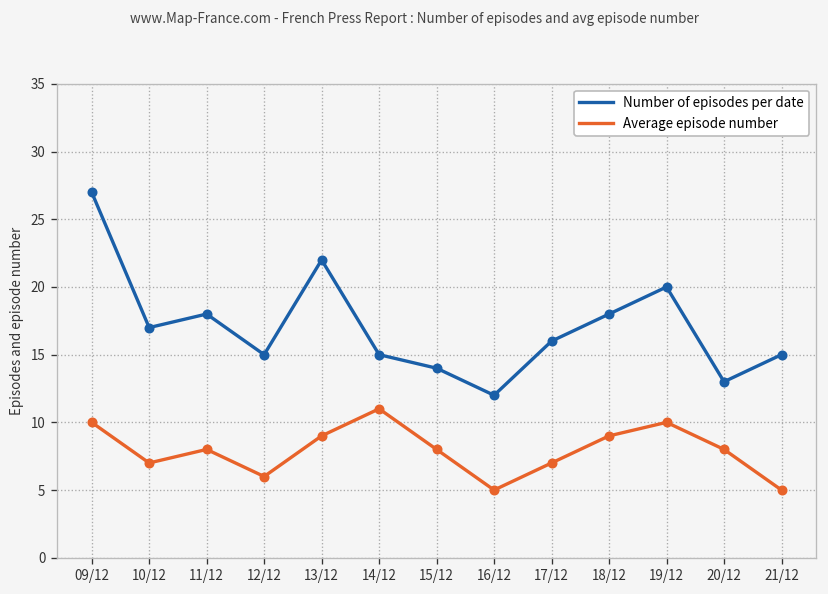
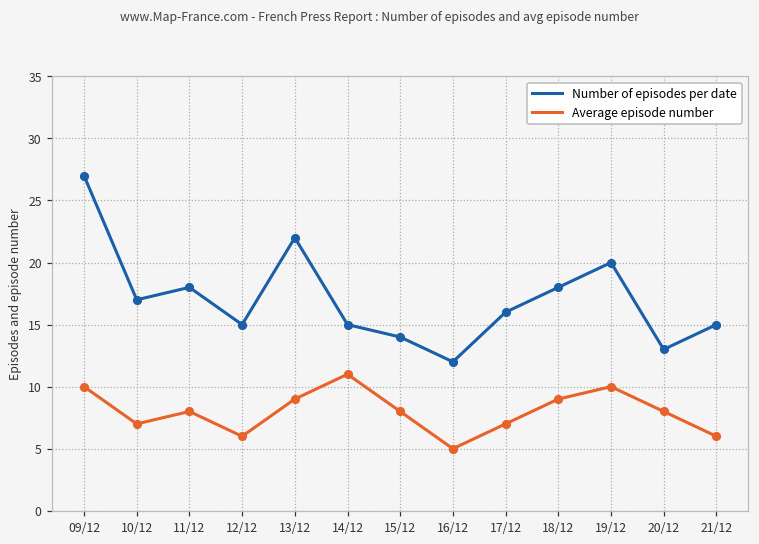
Average episode number, 21/12: 5 -> 6
